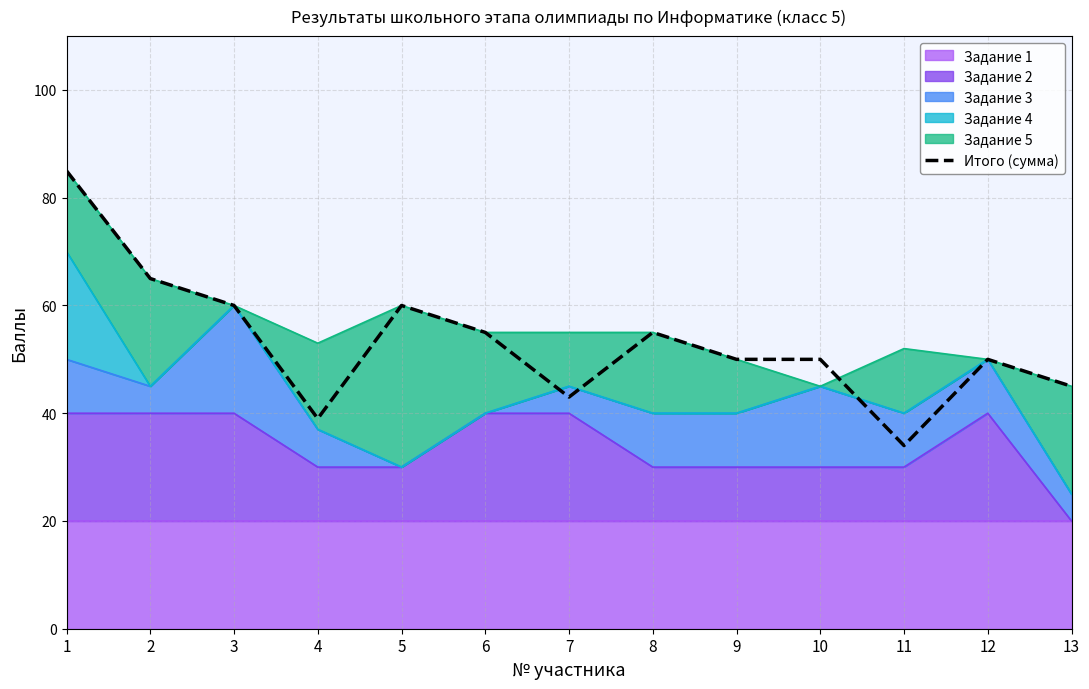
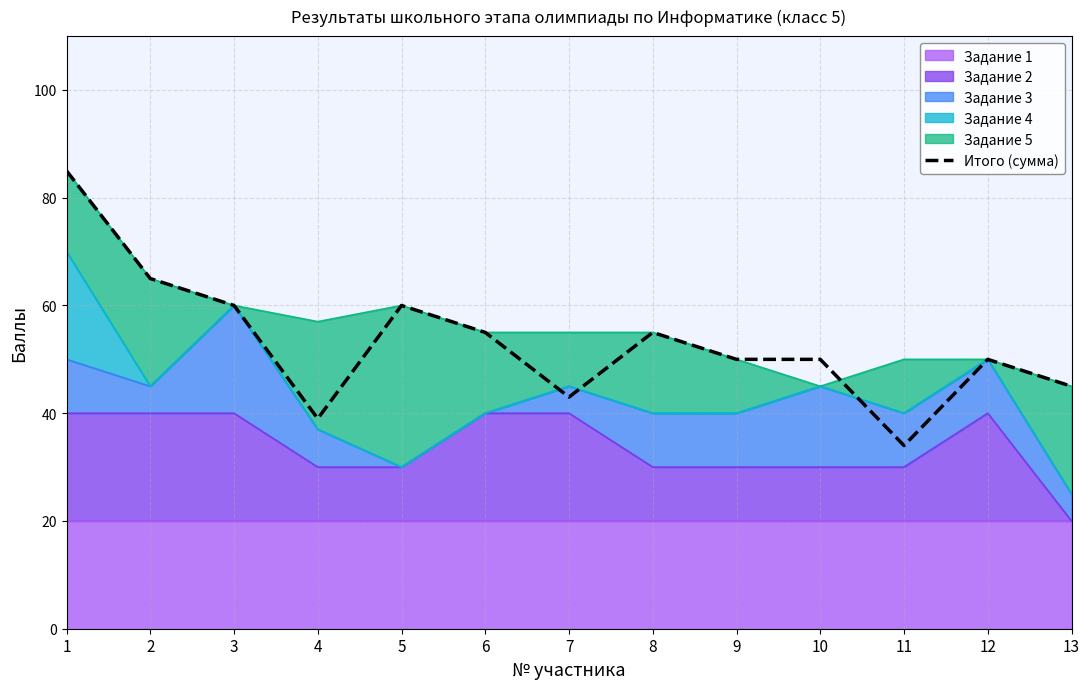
Задание 5, 4: 16 -> 20
Задание 5, 11: 12 -> 10
